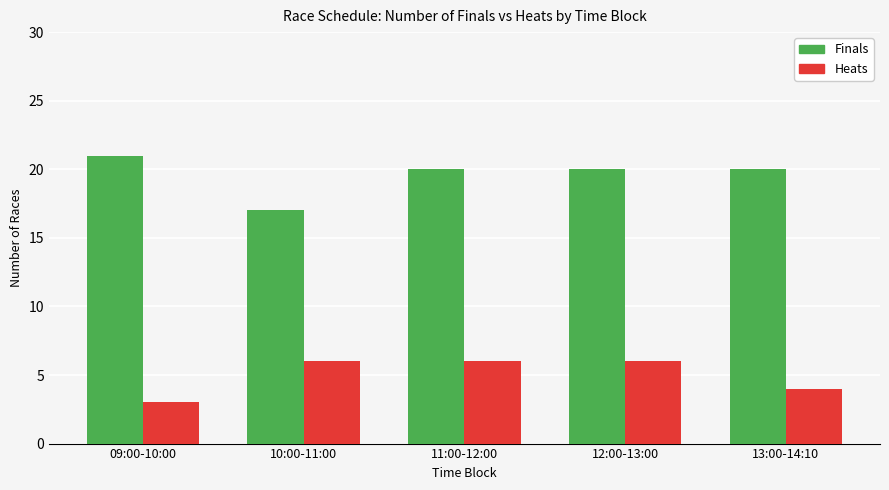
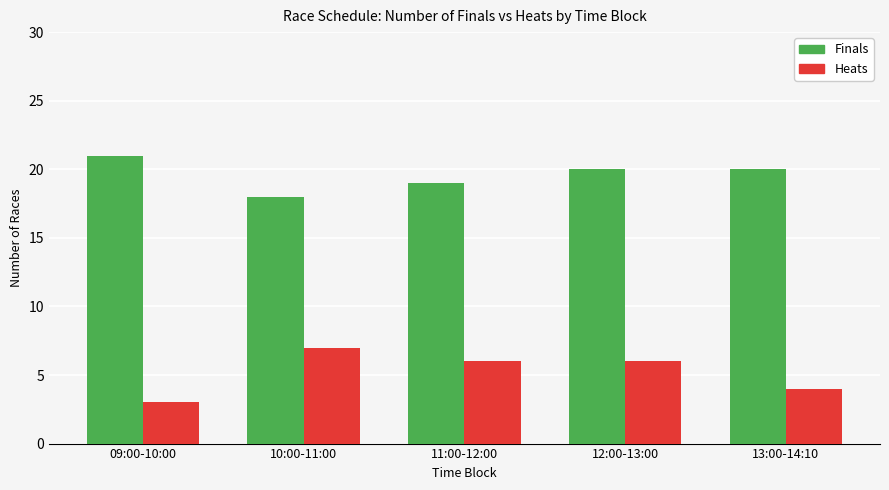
Finals, 10:00-11:00: 17 -> 18
Heats, 10:00-11:00: 6 -> 7
Finals, 11:00-12:00: 20 -> 19
